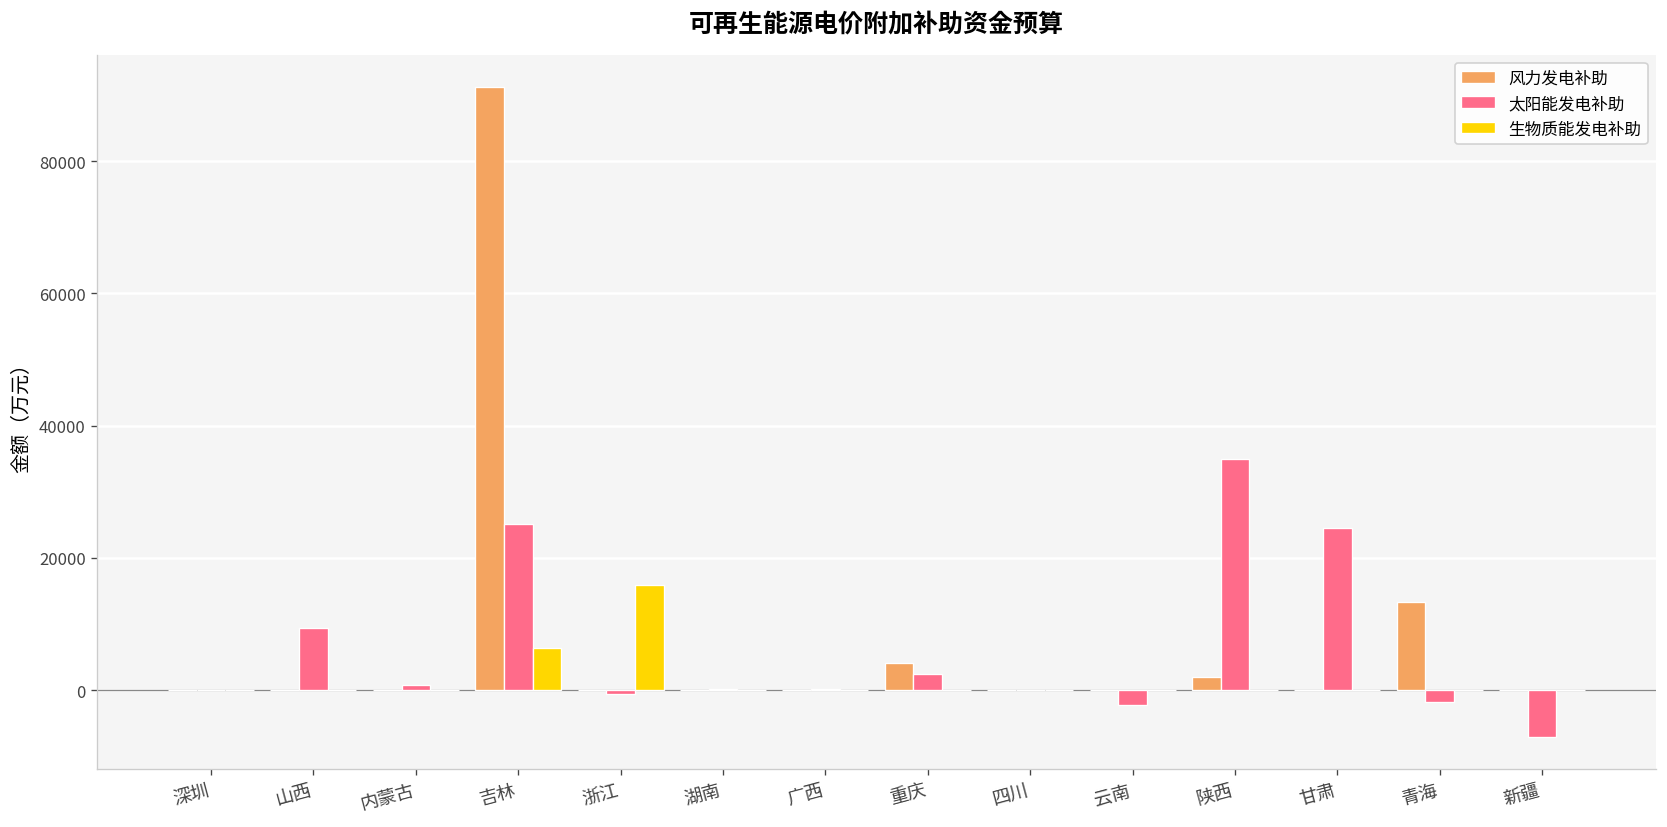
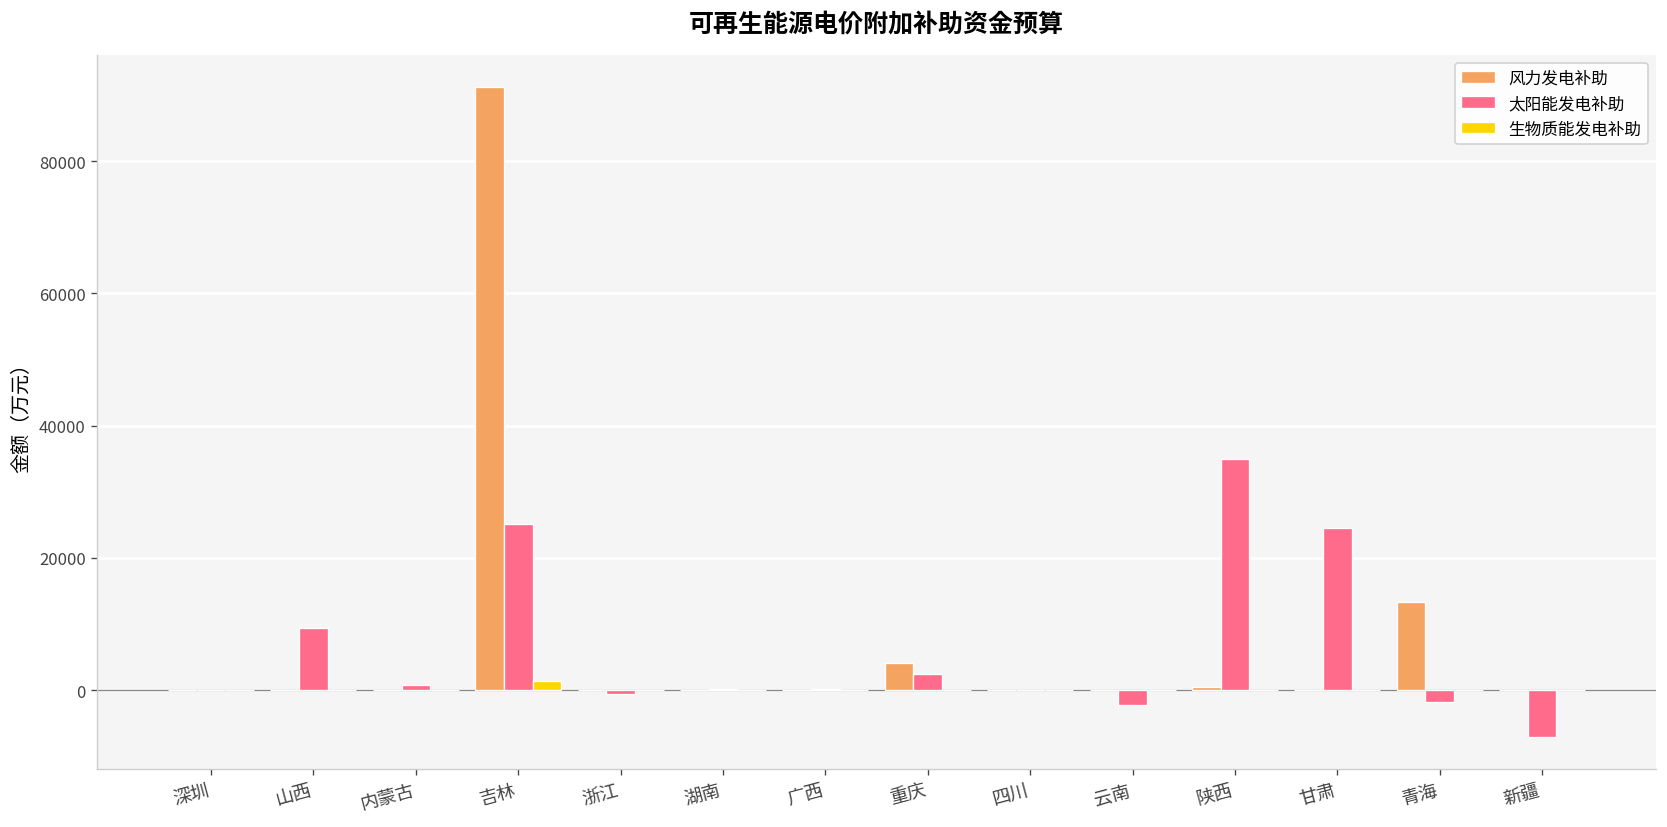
生物质能发电补助, 吉林: 6000 -> 1000
生物质能发电补助, 浙江: 16000 -> 0
风力发电补助, 陕西: 2000 -> 1000
